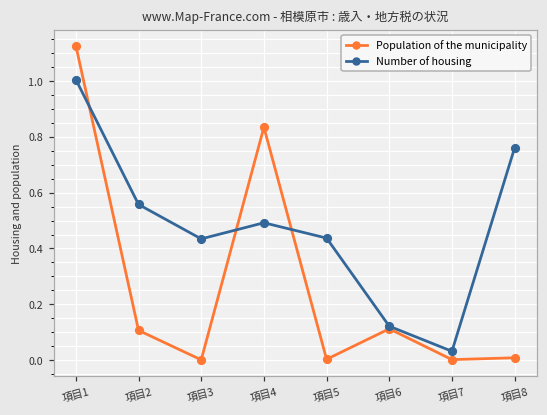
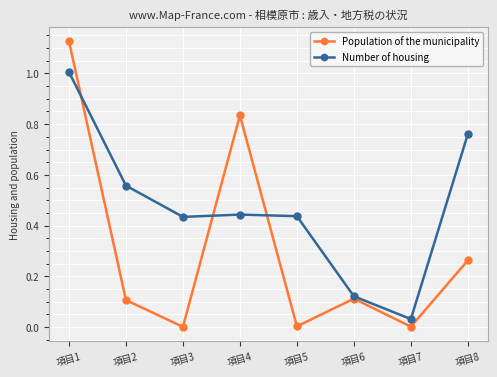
Number of housing, 項目4: 0.49 -> 0.44
Population of the municipality, 項目8: 0.01 -> 0.26
